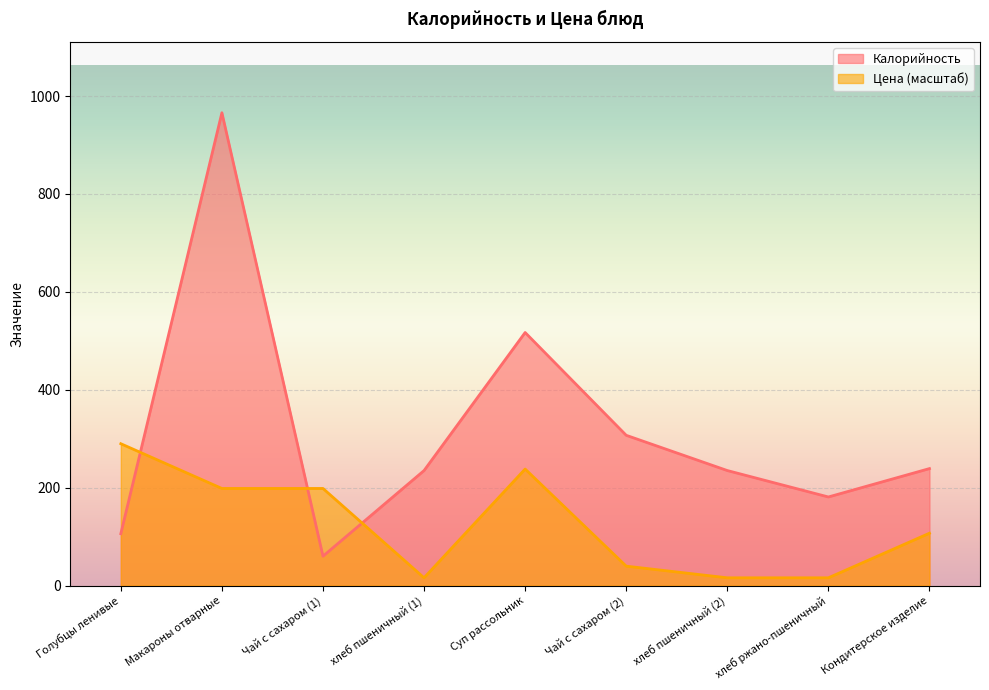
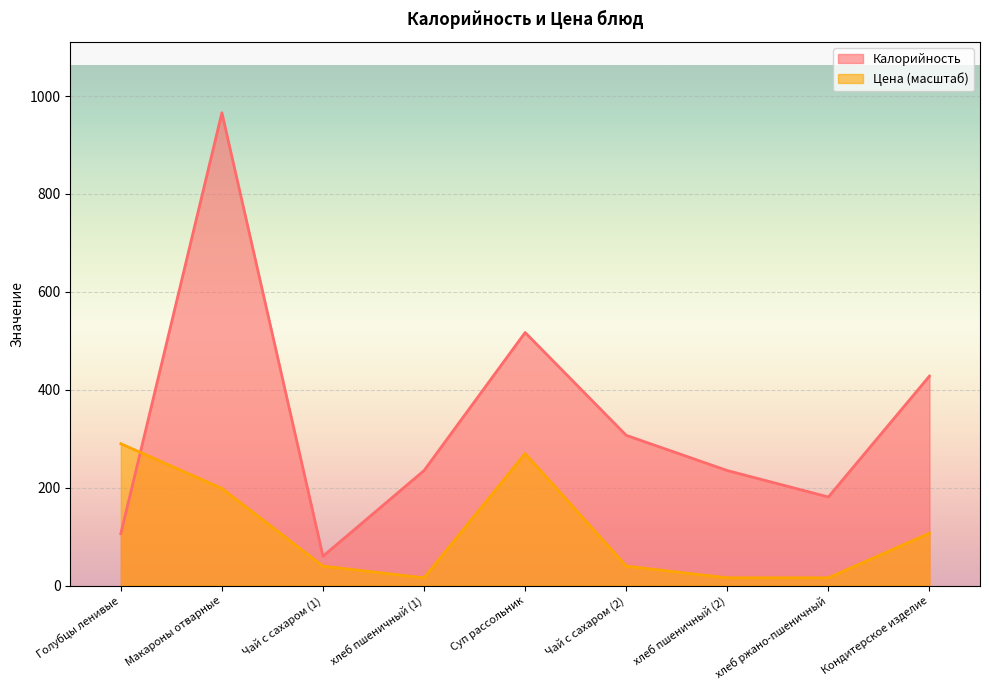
Цена (масштаб), Чай с сахаром (1): 200 -> 40
Цена (масштаб), Суп рассольник: 240 -> 270
Калорийность, Кондитерское изделие: 240 -> 430
